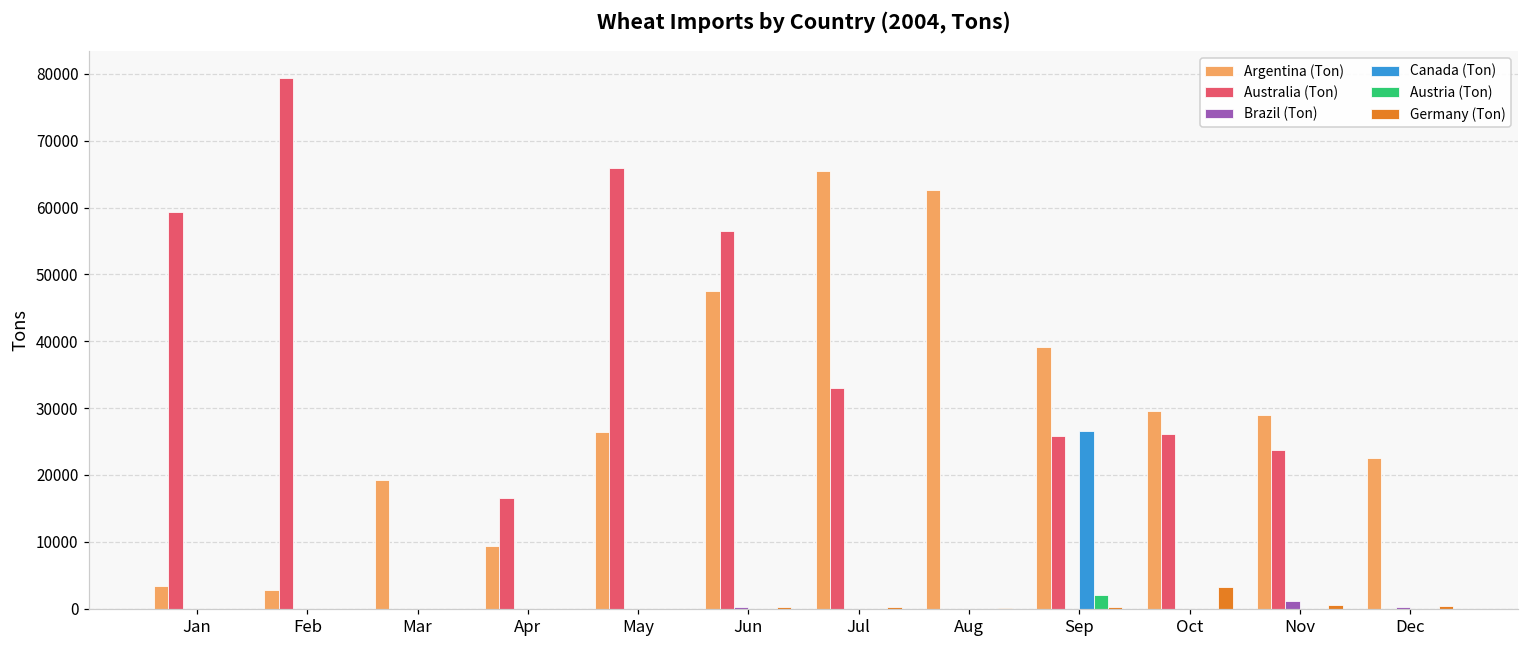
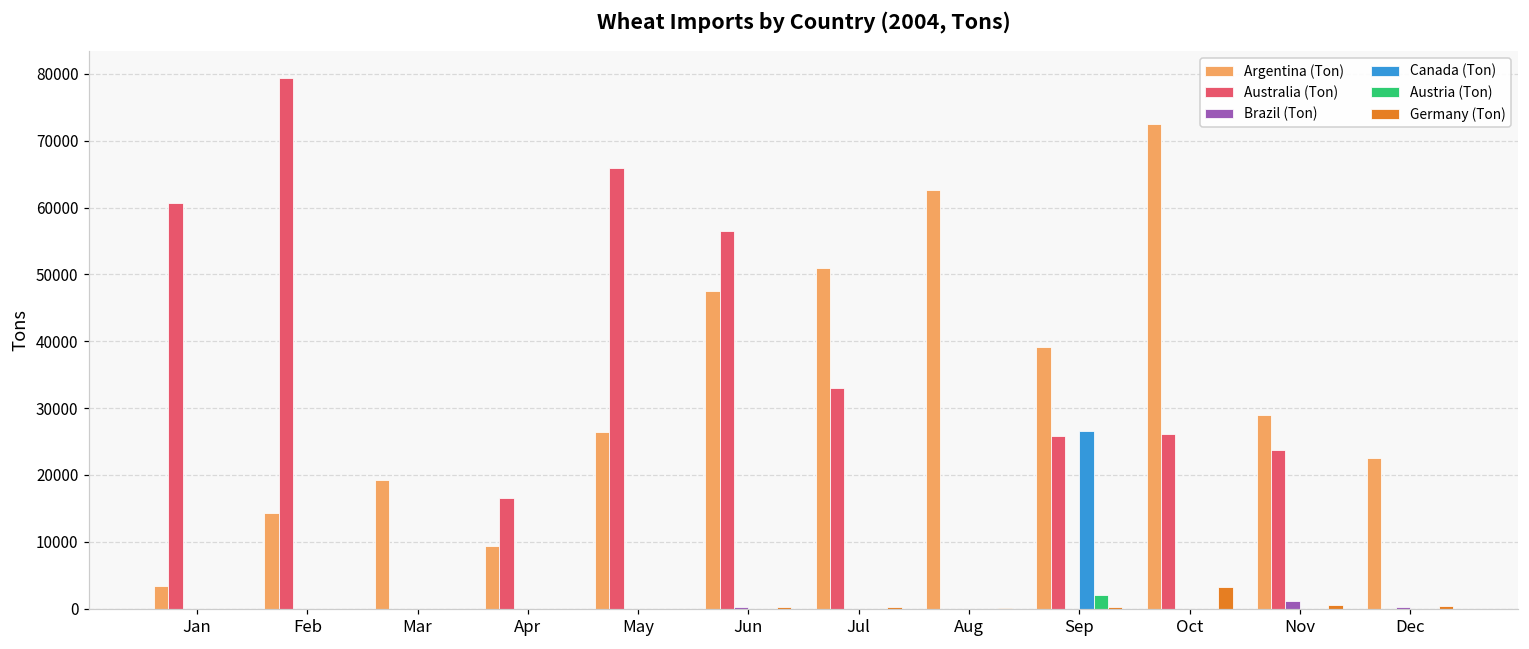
Australia (Ton), Jan: 59000 -> 61000
Argentina (Ton), Feb: 3000 -> 14000
Argentina (Ton), Jul: 65000 -> 51000
Argentina (Ton), Oct: 30000 -> 73000
